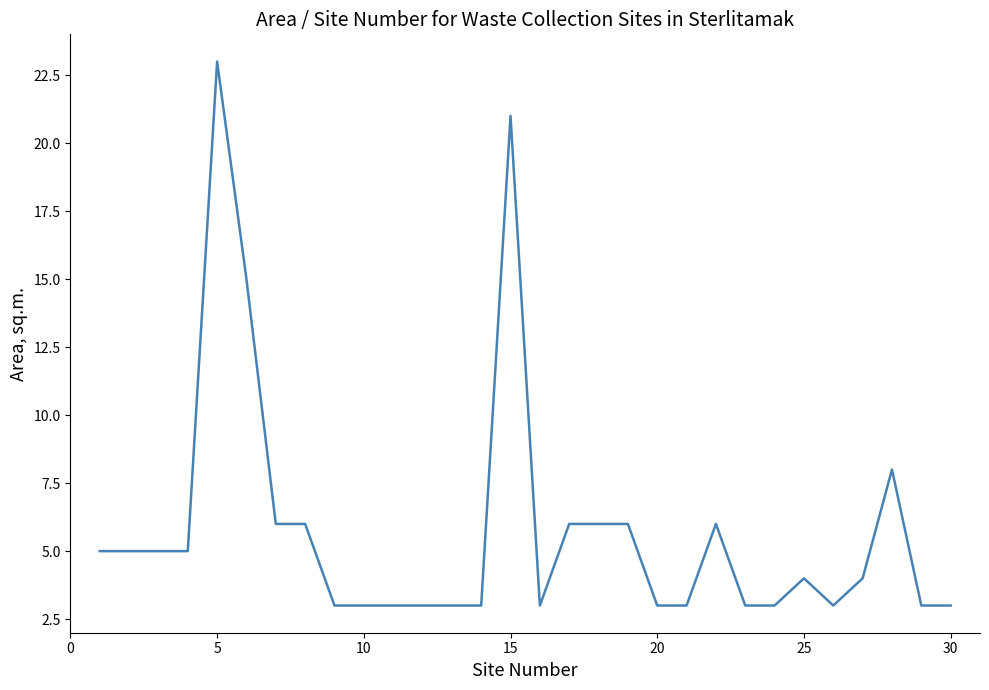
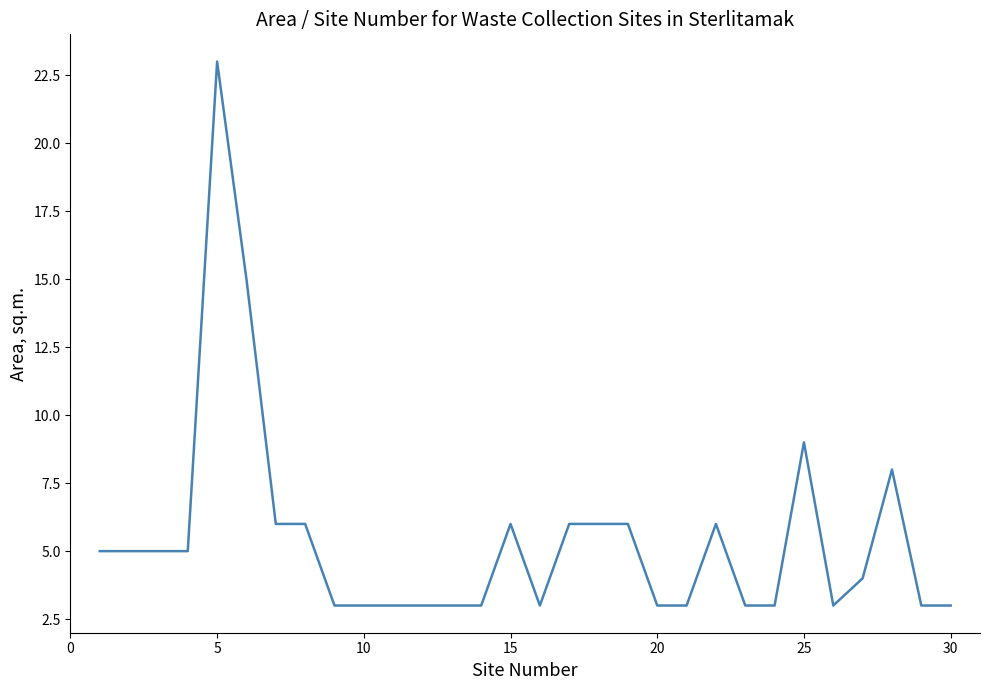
15: 21 -> 6
25: 4 -> 9
